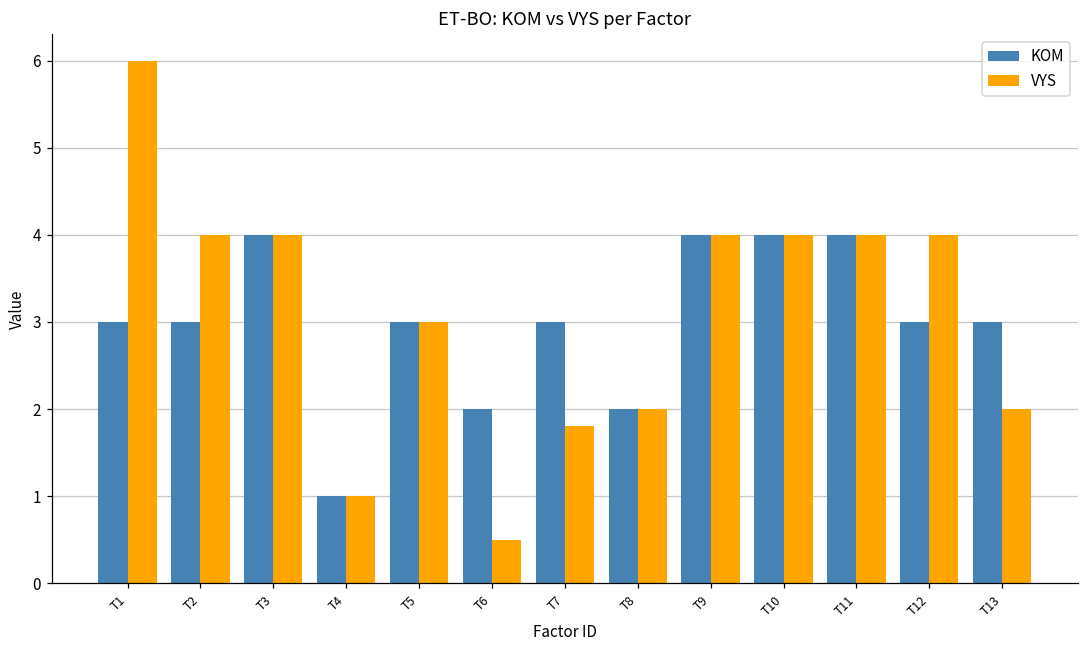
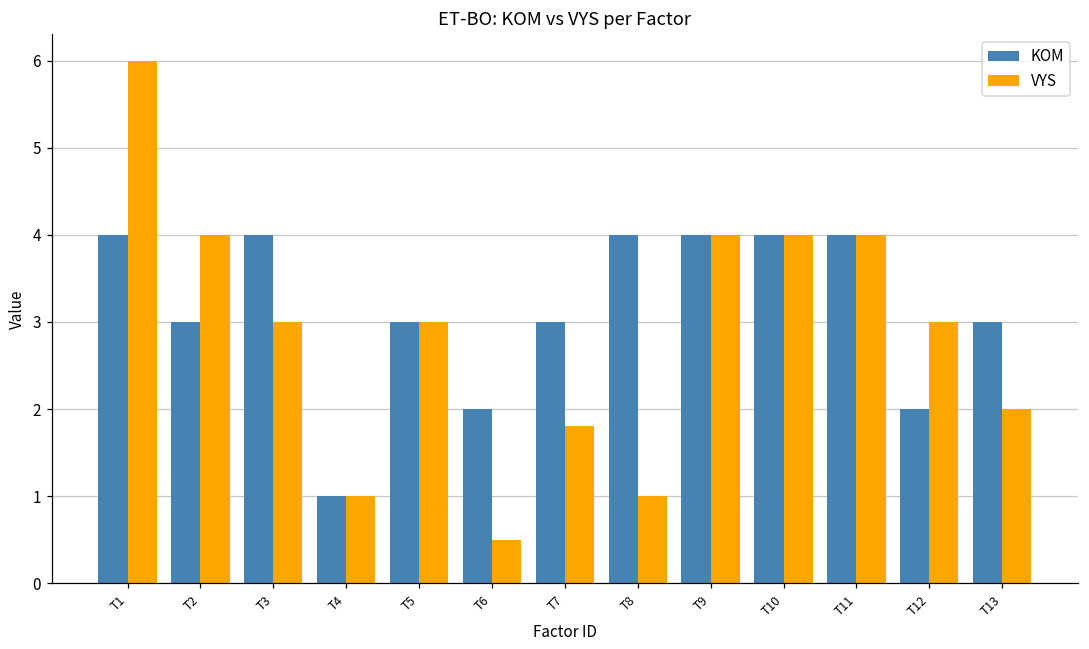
KOM, T1: 3 -> 4
VYS, T3: 4 -> 3
KOM, T8: 2 -> 4
VYS, T8: 2 -> 1
KOM, T12: 3 -> 2
VYS, T12: 4 -> 3
